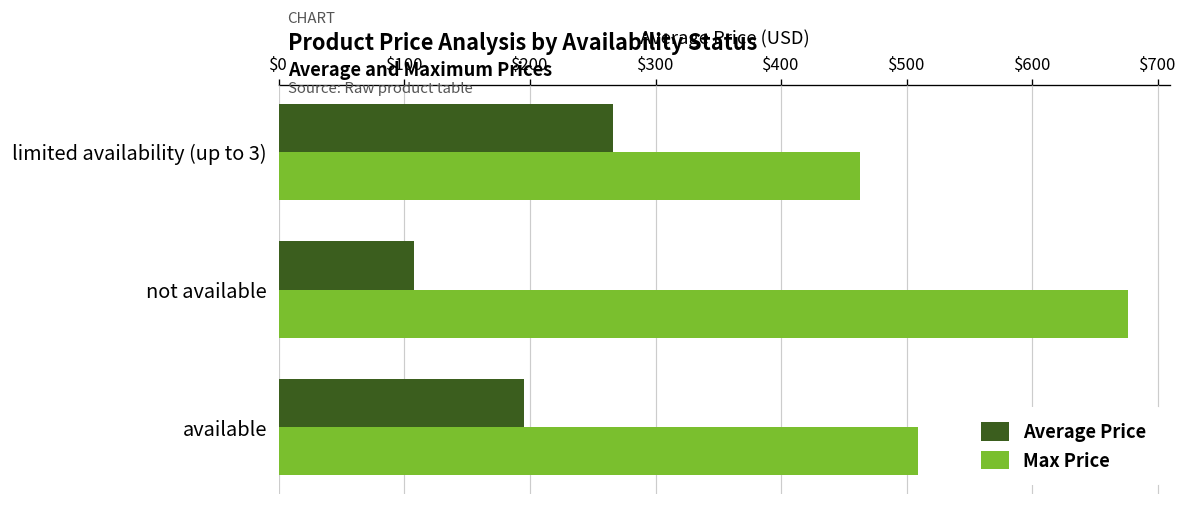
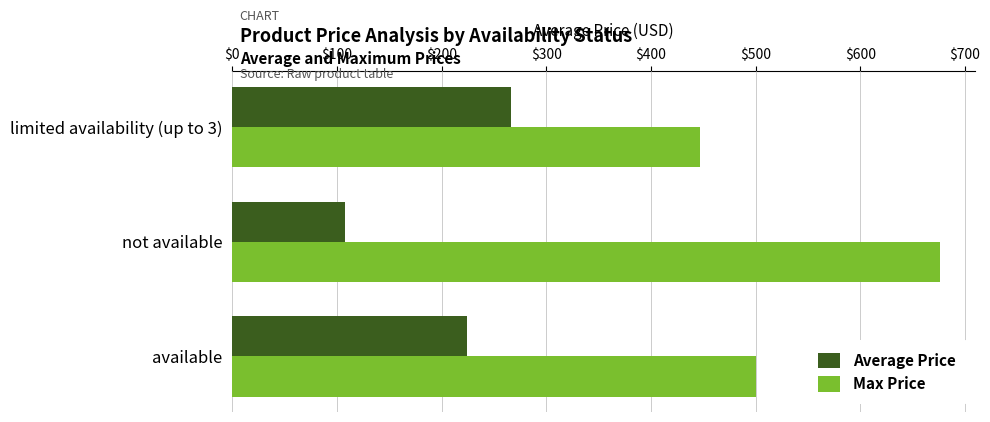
Max Price, limited availability (up to 3): $463 -> $447
Average Price, available: $195 -> $224
Max Price, available: $509 -> $500
